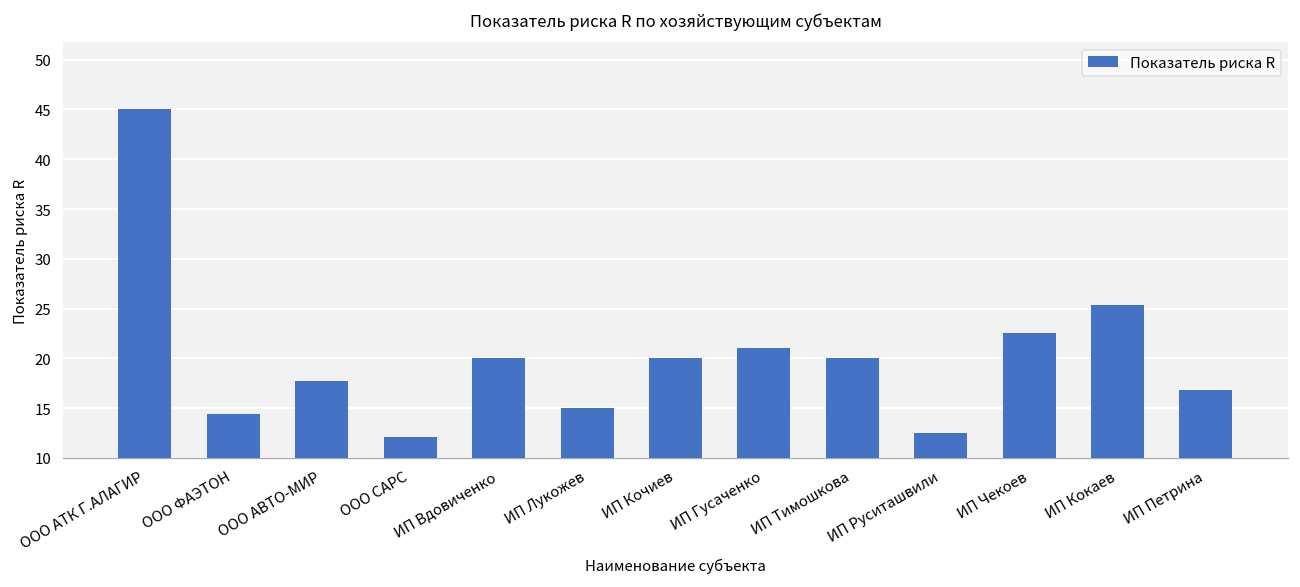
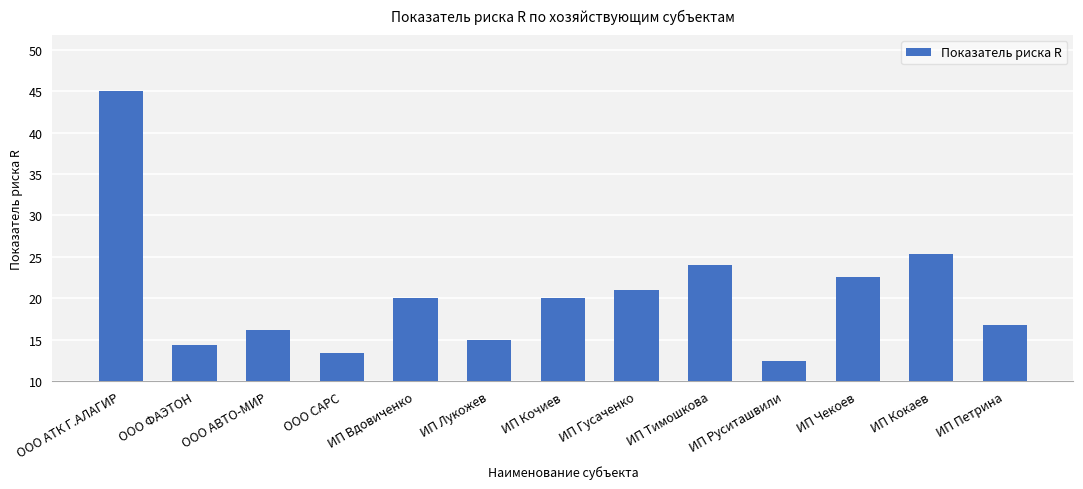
ООО АВТО-МИР: 18 -> 16
ООО САРС: 12 -> 13
ИП Тимошкова: 20 -> 24
